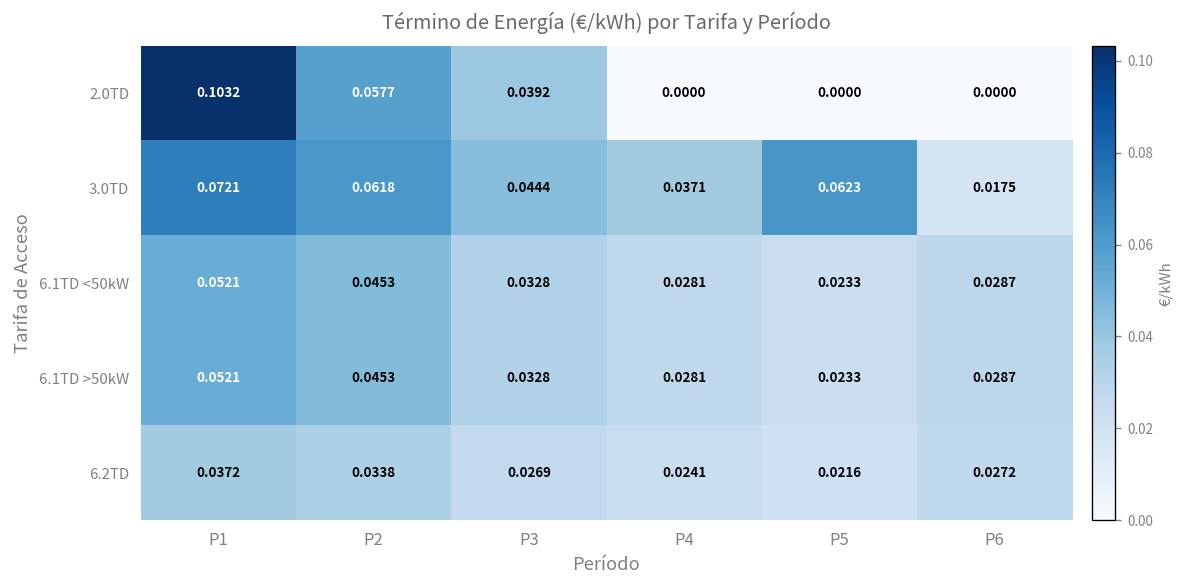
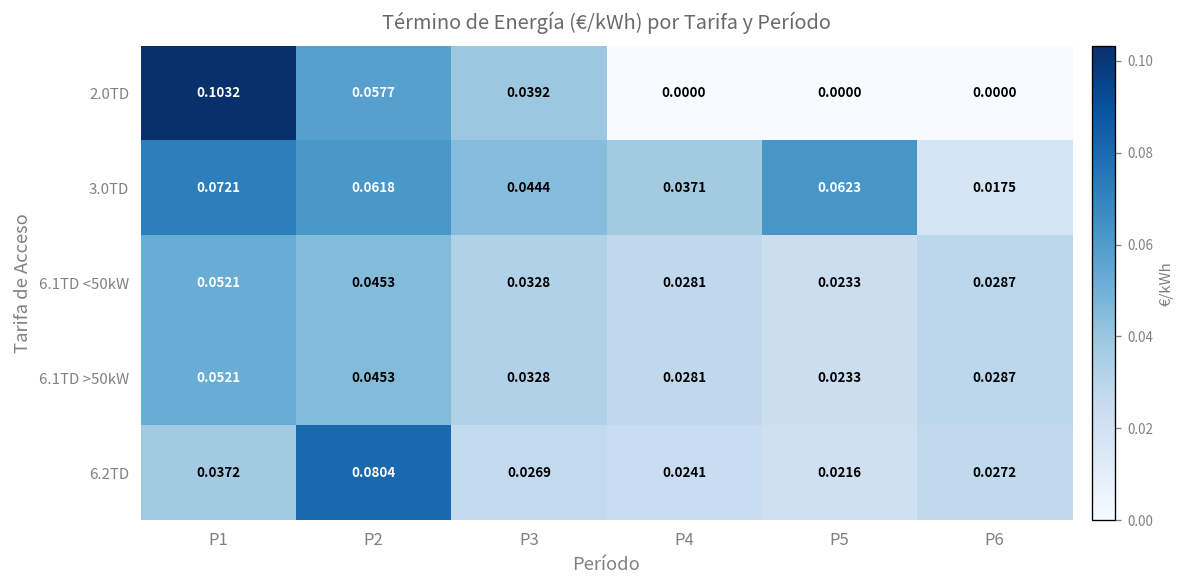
6.2TD, P2: 0.0338 -> 0.0804
